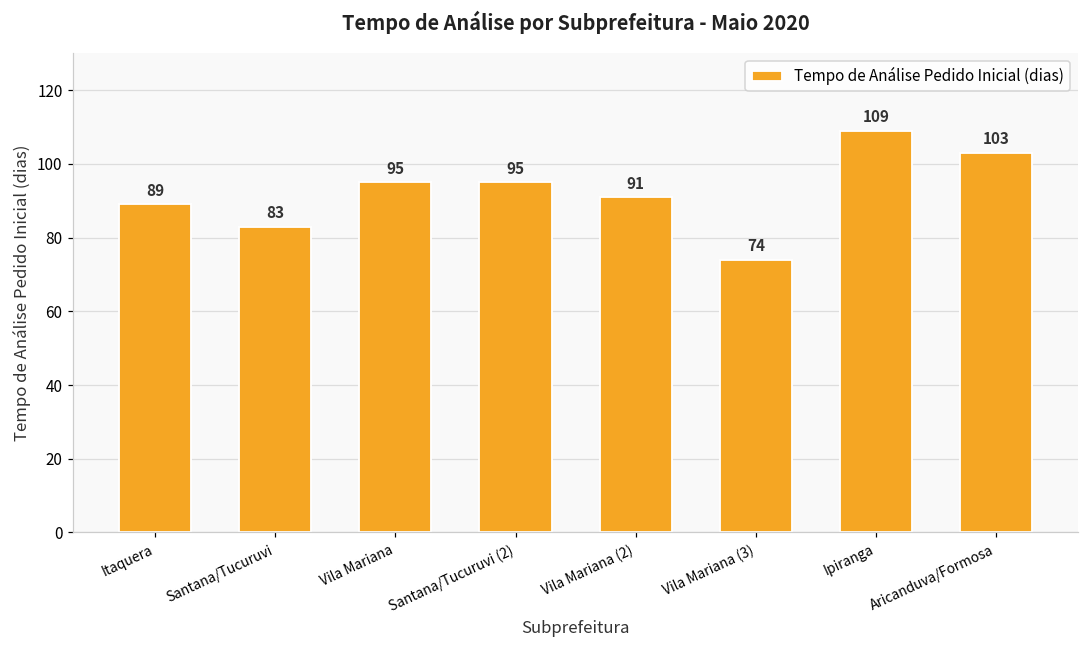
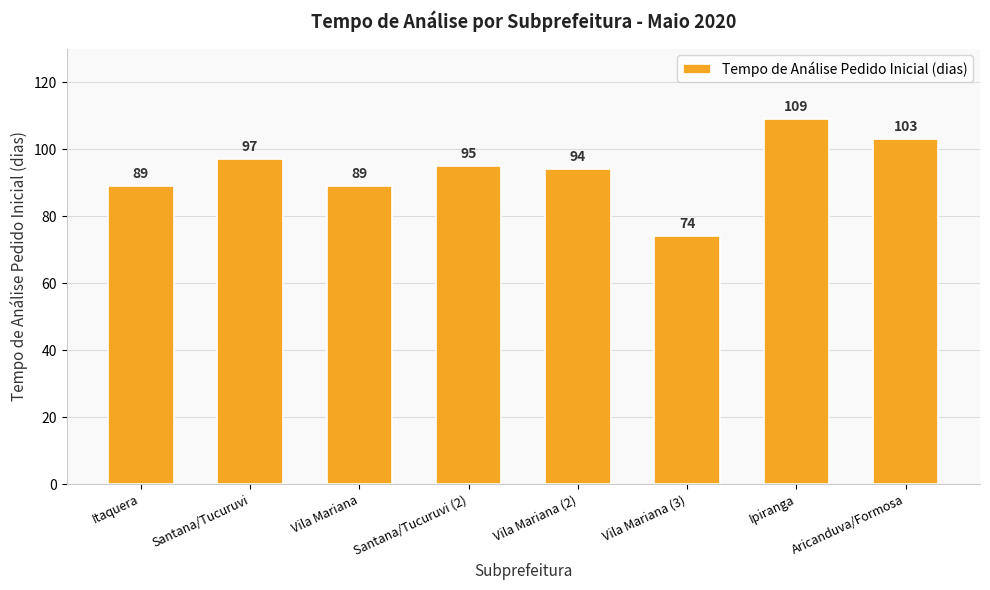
Santana/Tucuruvi: 83 -> 97
Vila Mariana: 95 -> 89
Vila Mariana (2): 91 -> 94
